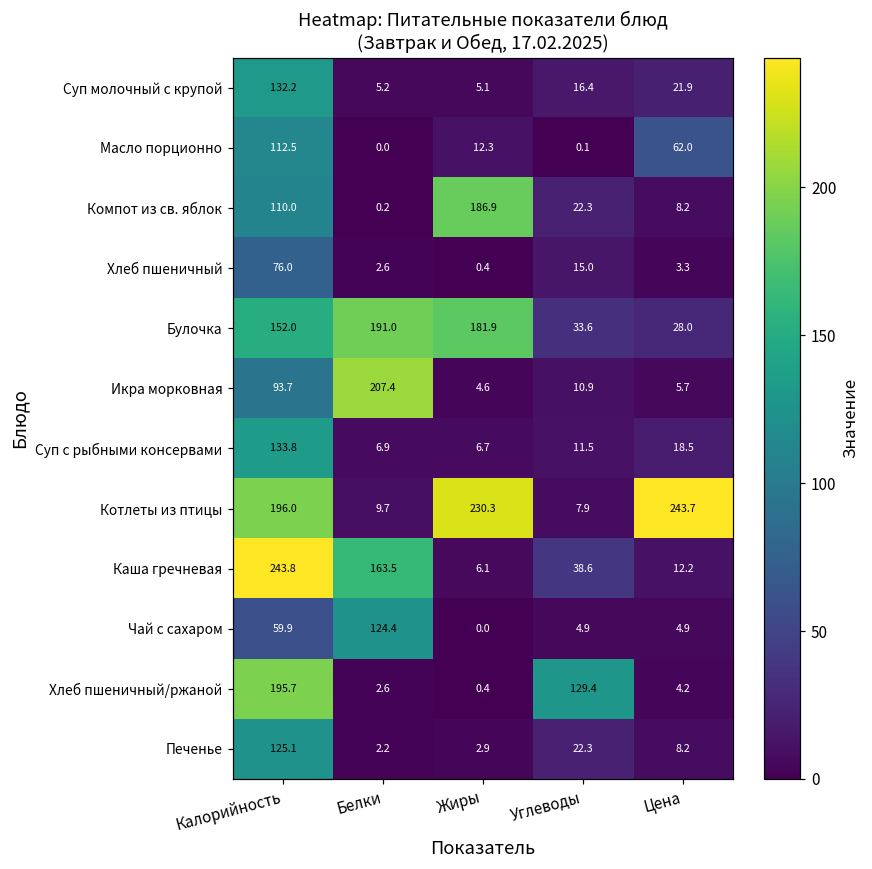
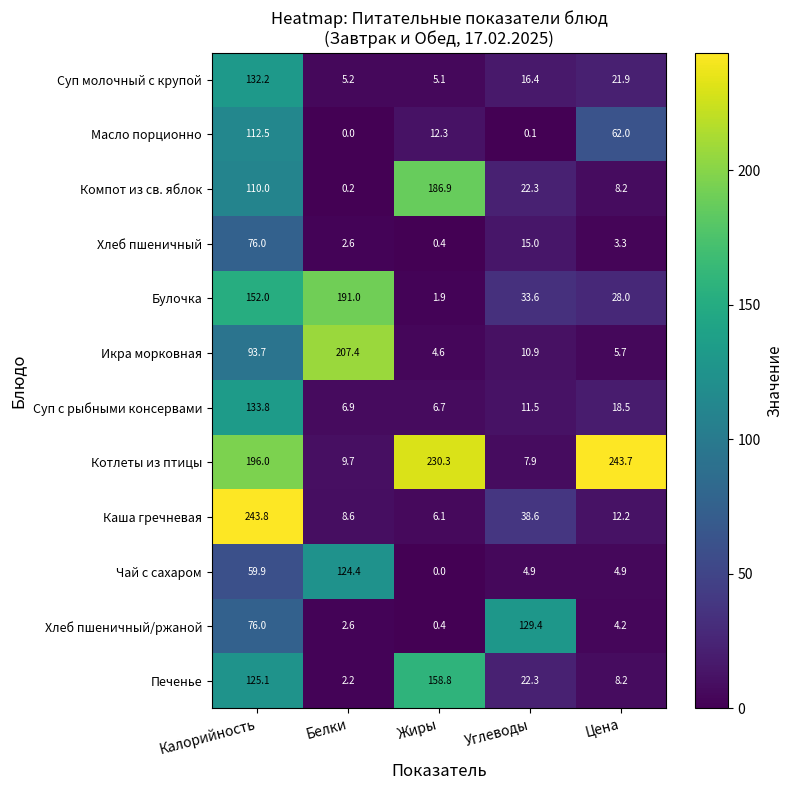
Булочка, Жиры: 181.9 -> 1.9
Каша гречневая, Белки: 163.5 -> 8.6
Хлеб пшеничный/ржаной, Калорийность: 195.7 -> 76.0
Печенье, Жиры: 2.9 -> 158.8
